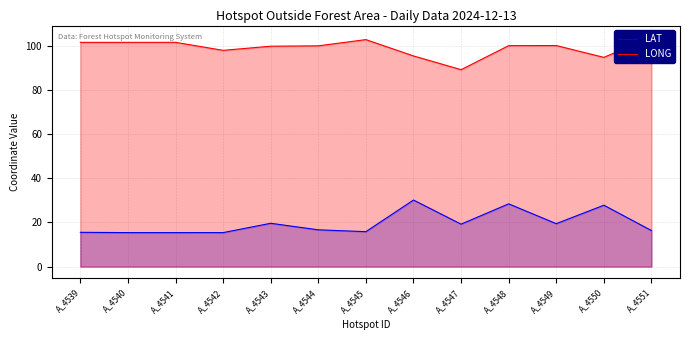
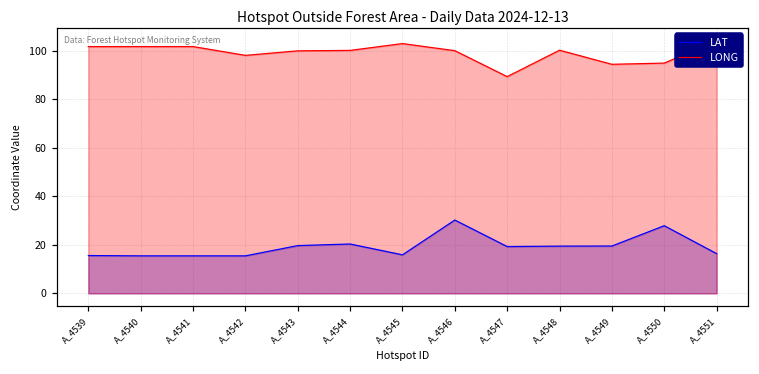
LAT, A_4544: 17 -> 20
LONG, A_4546: 95 -> 100
LAT, A_4548: 28 -> 19
LONG, A_4549: 100 -> 94
